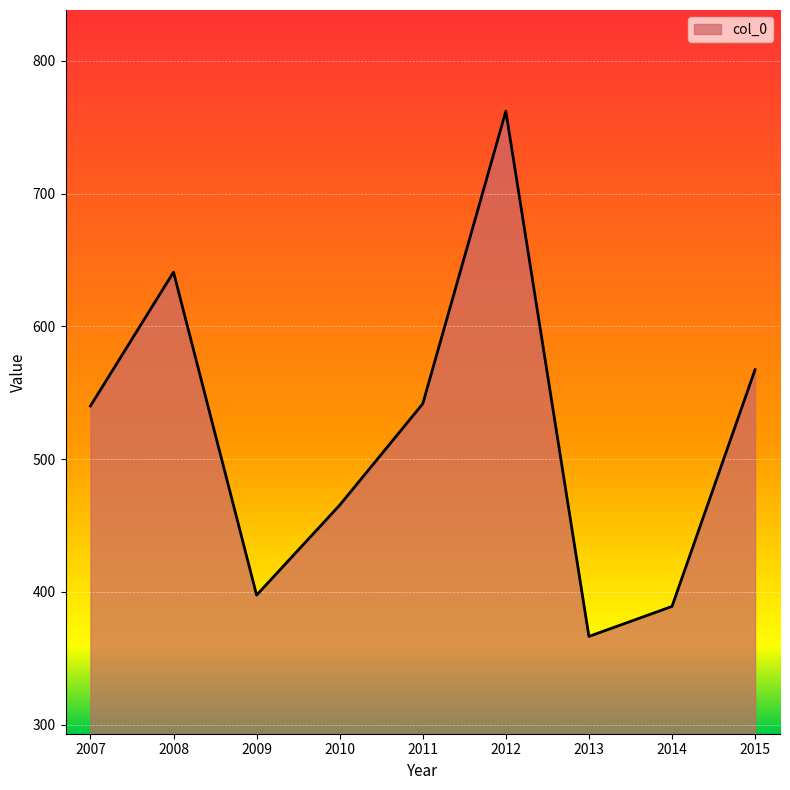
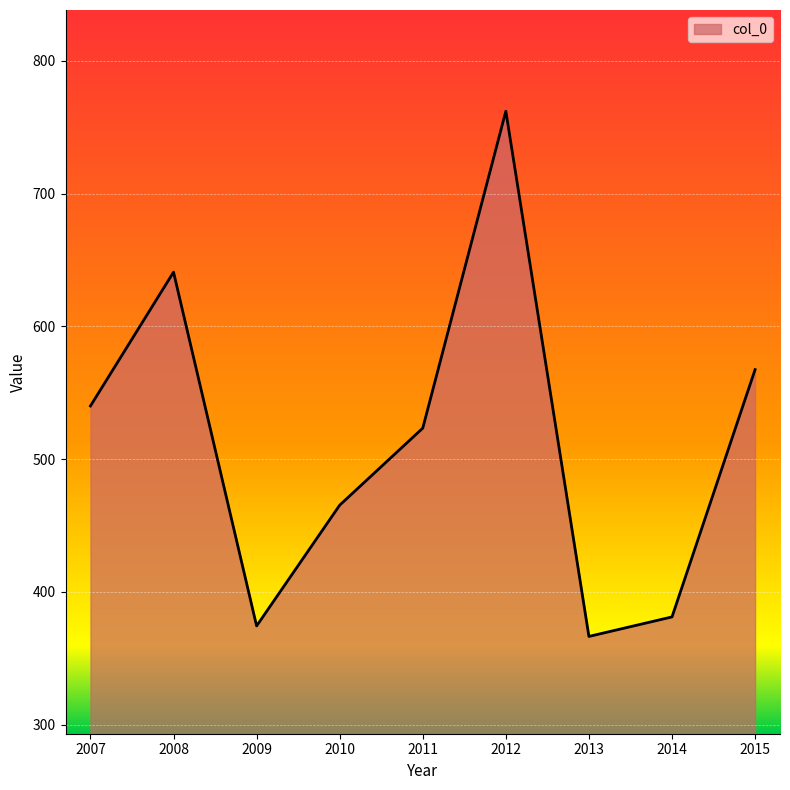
2009: 398 -> 374
2011: 542 -> 523
2014: 389 -> 381
